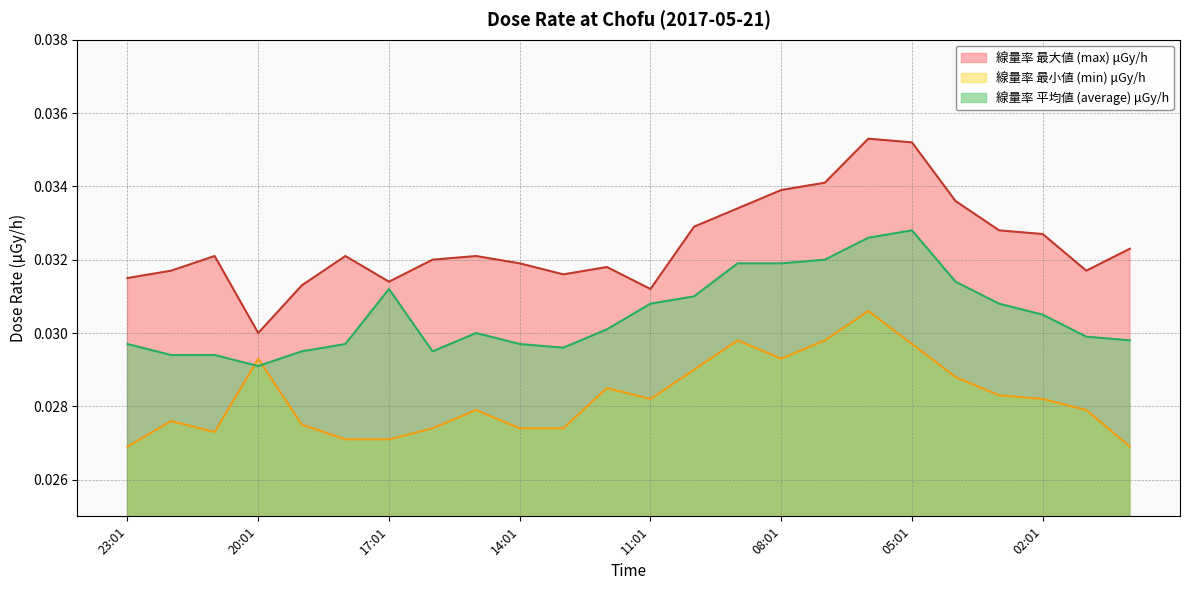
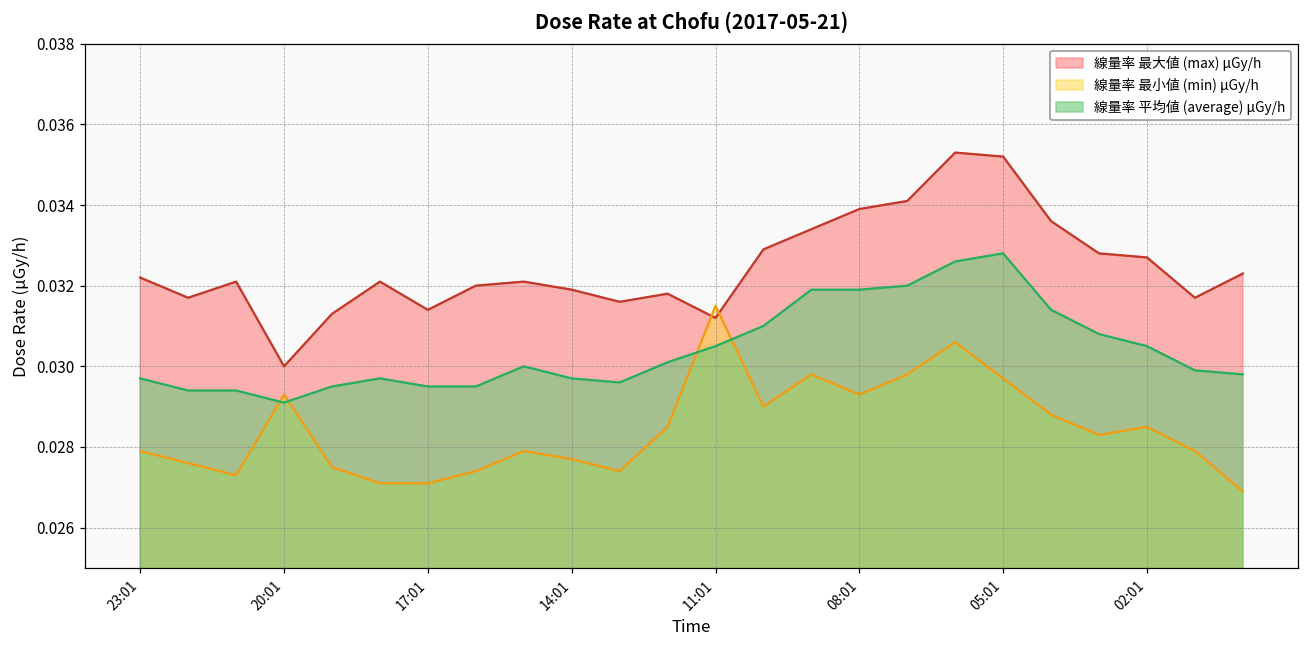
線量率 最大値 (max) μGy/h, 23:01: 0.0315 -> 0.0322
線量率 最小値 (min) μGy/h, 23:01: 0.0269 -> 0.0279
線量率 平均値 (average) μGy/h, 17:01: 0.0312 -> 0.0295
線量率 最小値 (min) μGy/h, 14:01: 0.0274 -> 0.0277
線量率 最小値 (min) μGy/h, 11:01: 0.0282 -> 0.0315
線量率 平均値 (average) μGy/h, 11:01: 0.0308 -> 0.0305
線量率 最小値 (min) μGy/h, 02:01: 0.0282 -> 0.0285
